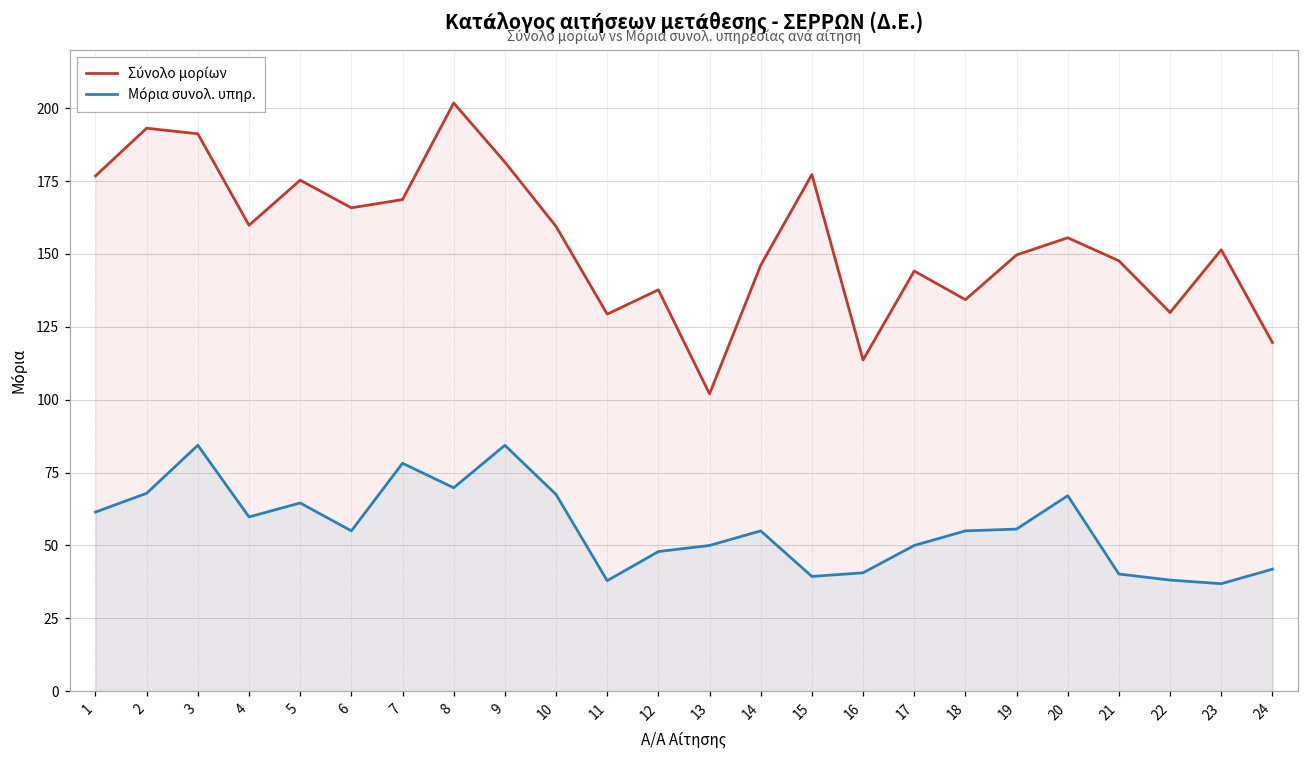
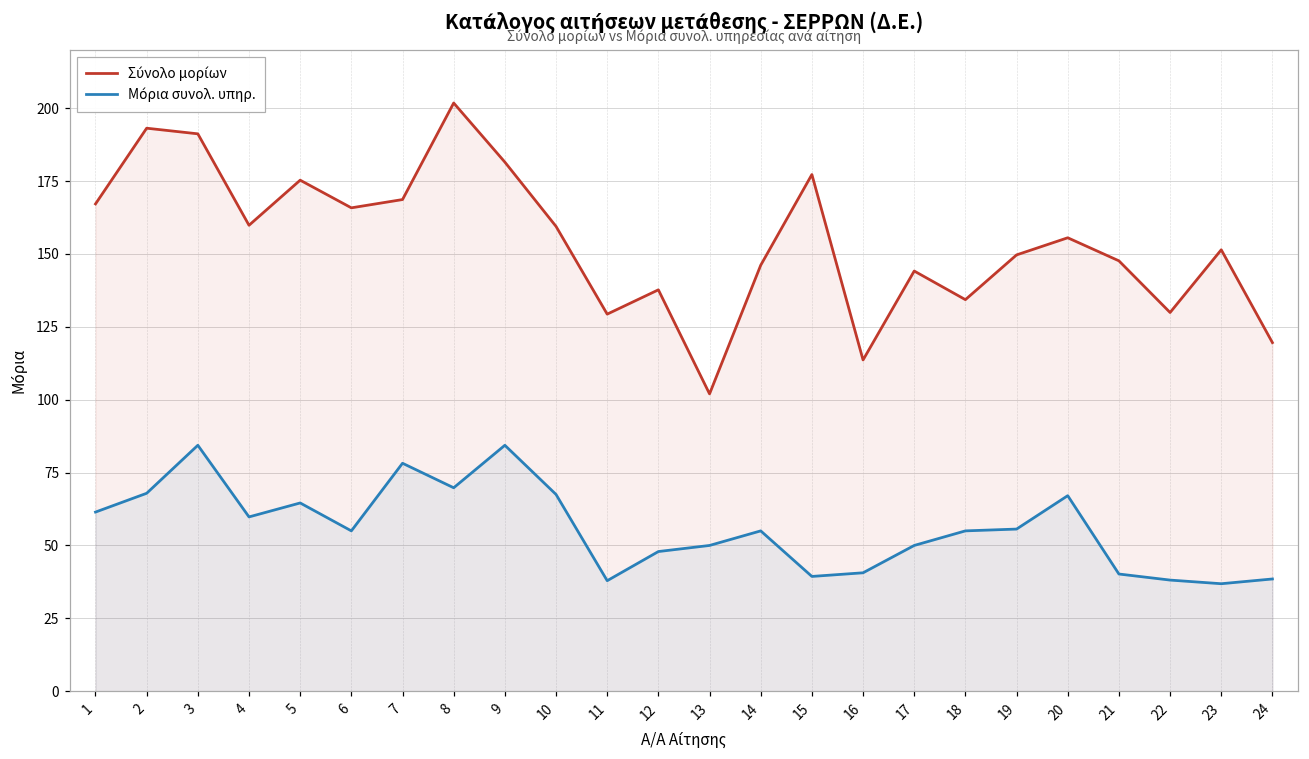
Σύνολο μορίων, 1: 177 -> 167
Μόρια συνολ. υπηρ., 24: 42 -> 39
